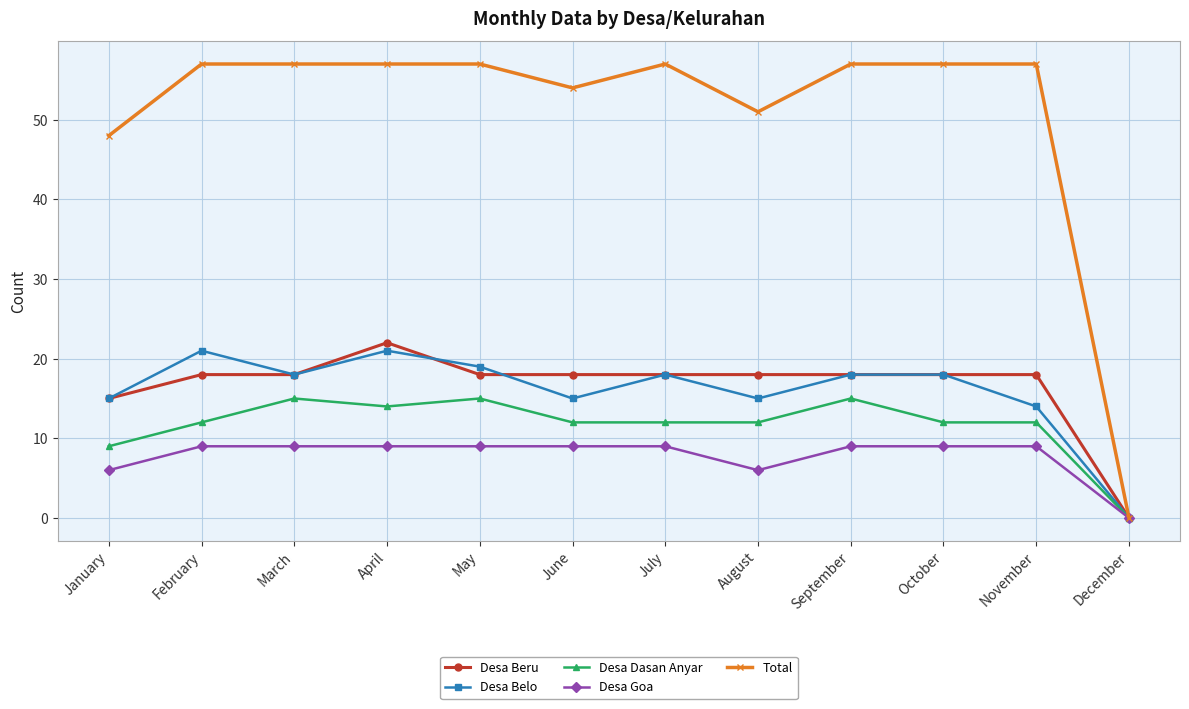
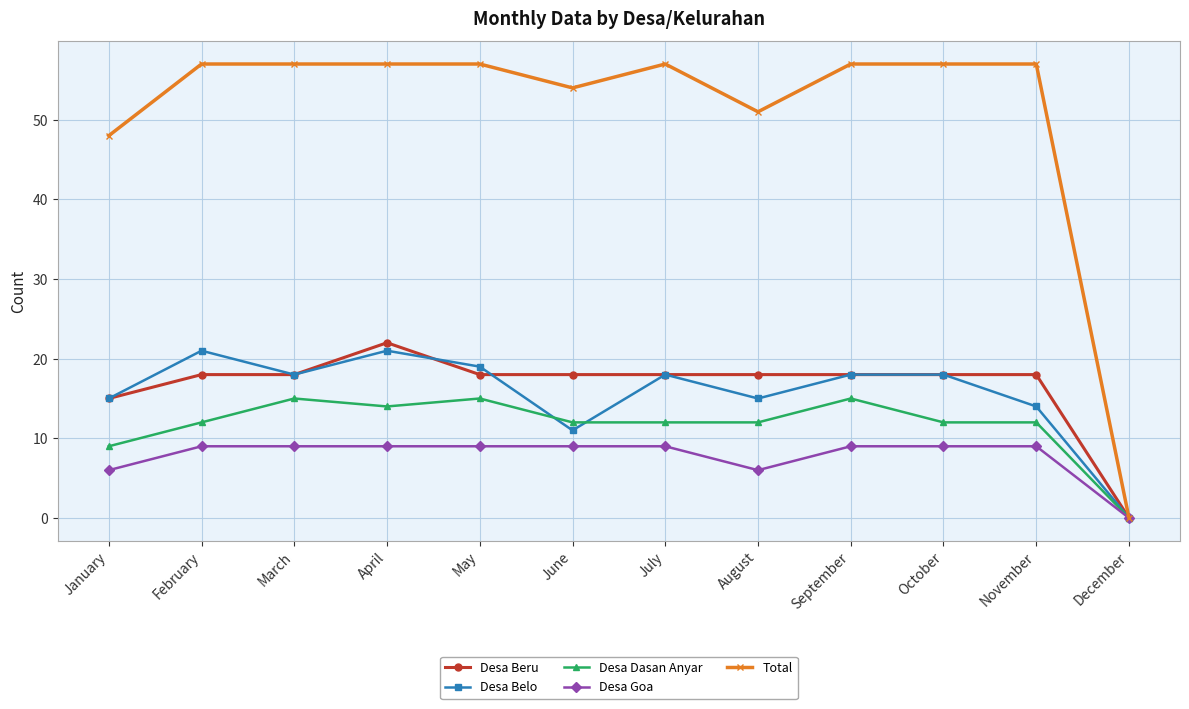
Desa Belo, June: 15 -> 11
